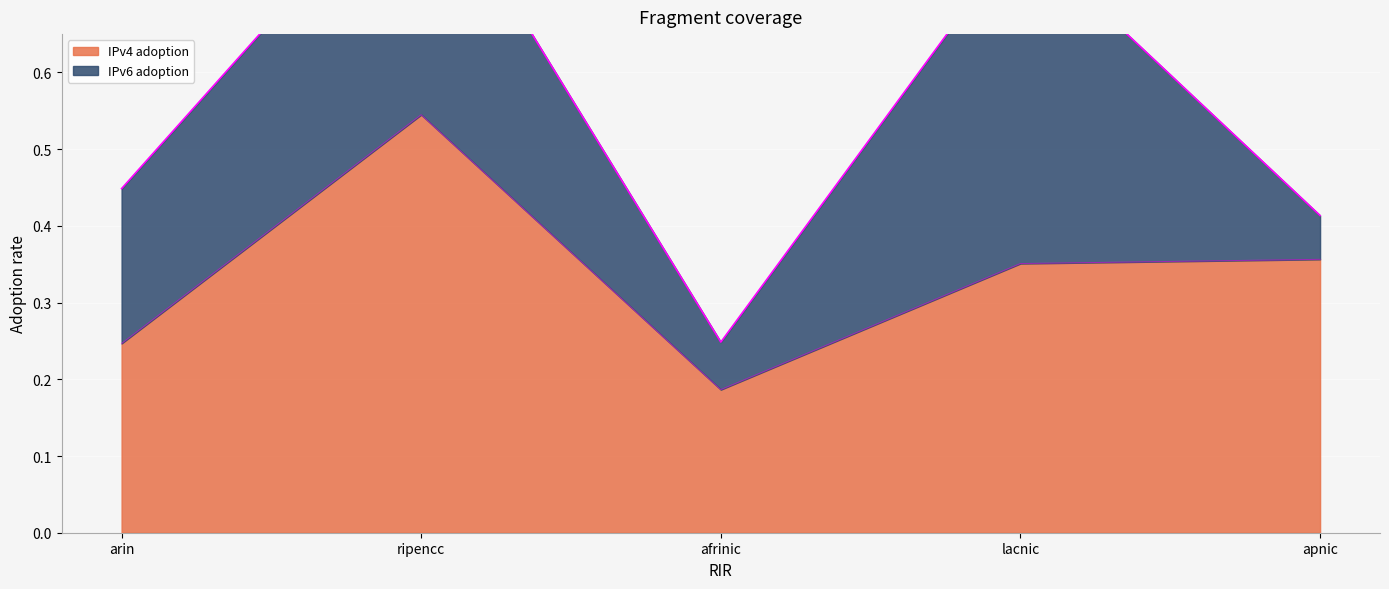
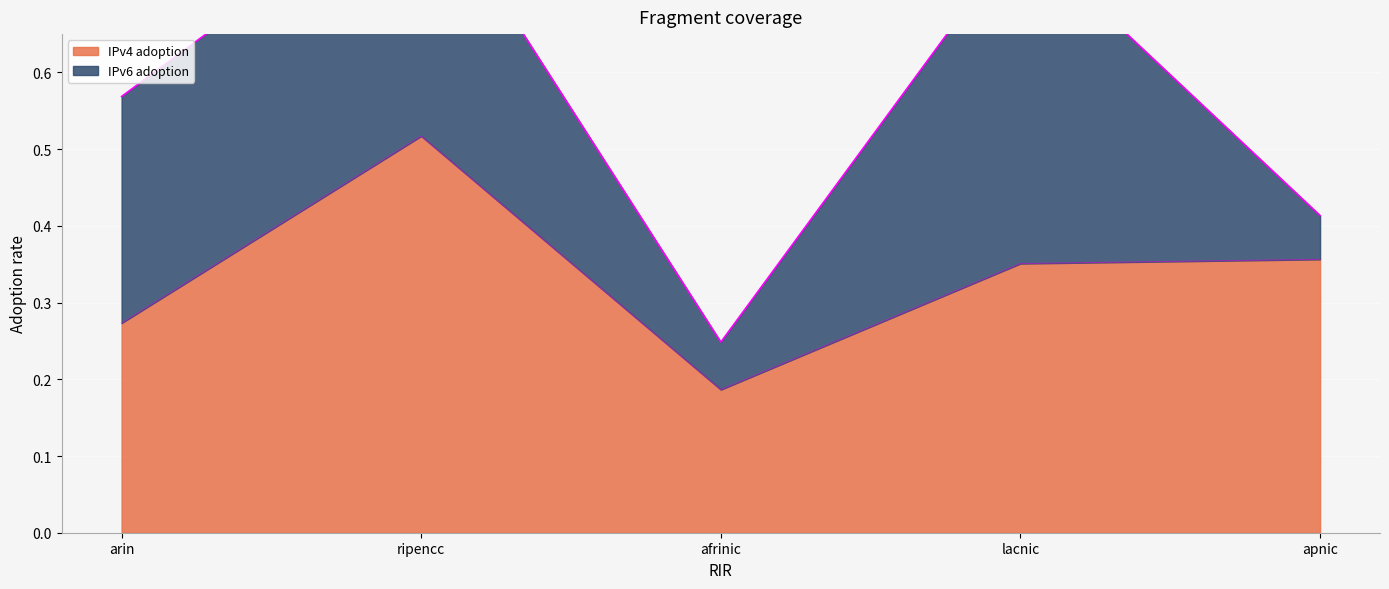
IPv4 adoption, arin: 0.25 -> 0.27
IPv6 adoption, arin: 0.20 -> 0.30
IPv4 adoption, ripencc: 0.54 -> 0.52
